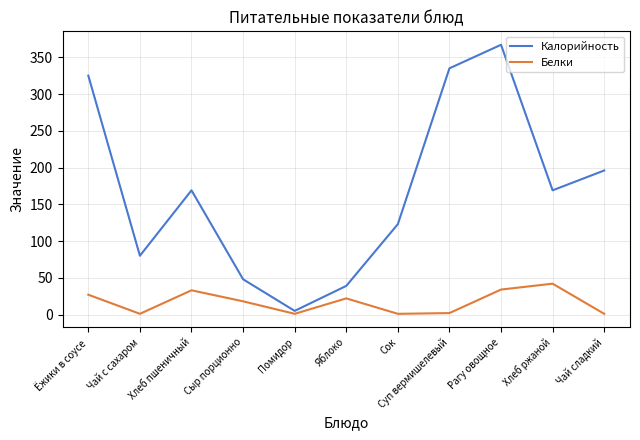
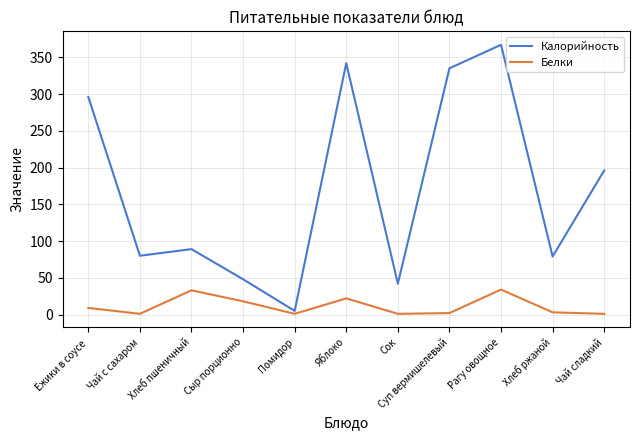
Калорийность, Ёжики в соусе: 330 -> 300
Белки, Ёжики в соусе: 30 -> 10
Калорийность, Хлеб пшеничный: 170 -> 90
Калорийность, Яблоко: 40 -> 340
Калорийность, Сок: 120 -> 40
Калорийность, Хлеб ржаной: 170 -> 80
Белки, Хлеб ржаной: 40 -> 0
